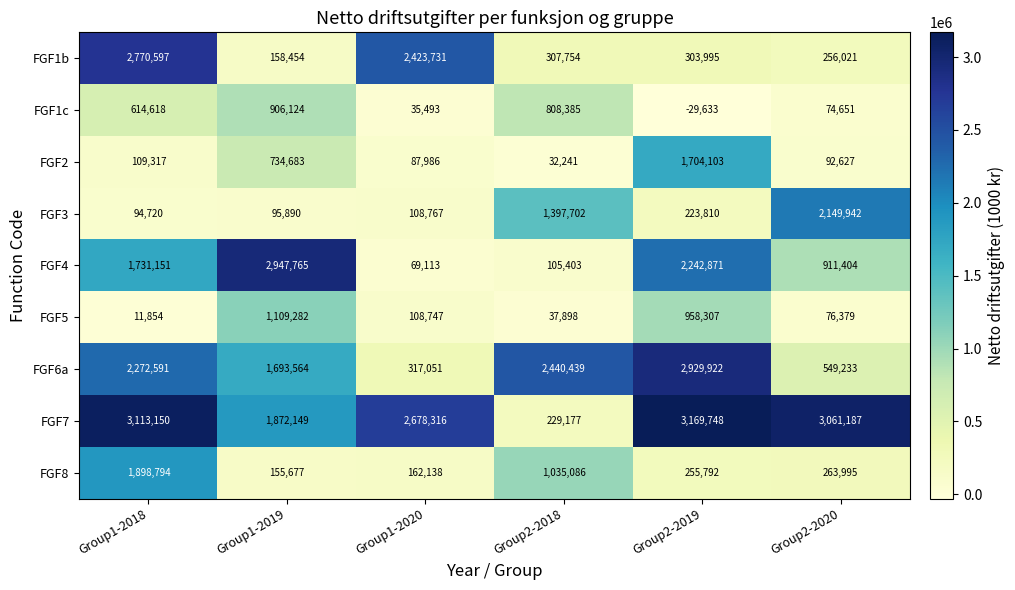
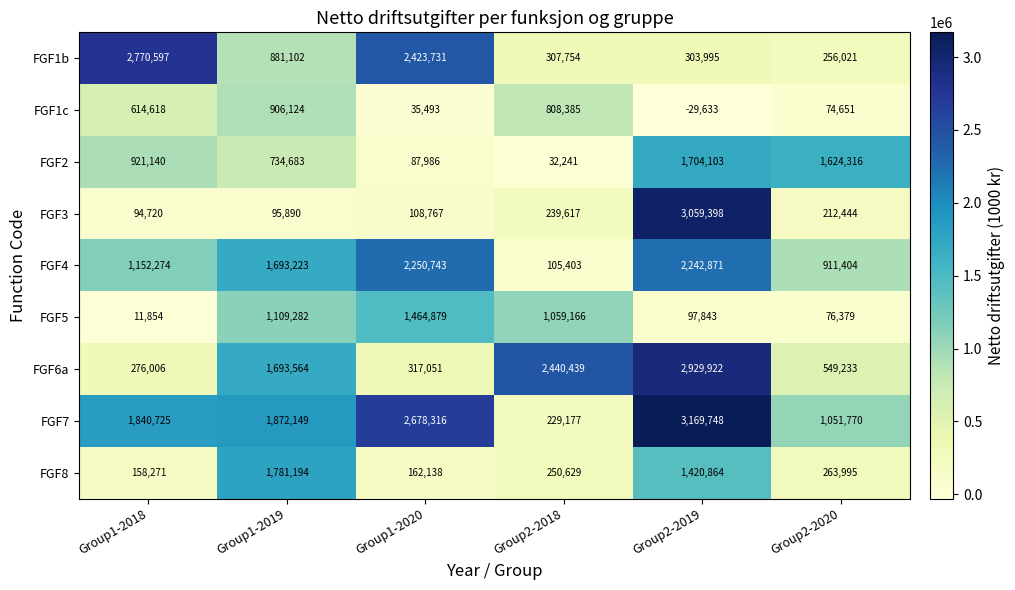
FGF1b, Group1-2019: 158,454 -> 881,102
FGF2, Group1-2018: 109,317 -> 921,140
FGF2, Group2-2020: 92,627 -> 1,624,316
FGF3, Group2-2018: 1,397,702 -> 239,617
FGF3, Group2-2019: 223,810 -> 3,059,398
FGF3, Group2-2020: 2,149,942 -> 212,444
FGF4, Group1-2018: 1,731,151 -> 1,152,274
FGF4, Group1-2019: 2,947,765 -> 1,693,223
FGF4, Group1-2020: 69,113 -> 2,250,743
FGF5, Group1-2020: 108,747 -> 1,464,879
FGF5, Group2-2018: 37,898 -> 1,059,166
FGF5, Group2-2019: 958,307 -> 97,843
FGF6a, Group1-2018: 2,272,591 -> 276,006
FGF7, Group1-2018: 3,113,150 -> 1,840,725
FGF7, Group2-2020: 3,061,187 -> 1,051,770
FGF8, Group1-2018: 1,898,794 -> 158,271
FGF8, Group1-2019: 155,677 -> 1,781,194
FGF8, Group2-2018: 1,035,086 -> 250,629
FGF8, Group2-2019: 255,792 -> 1,420,864
